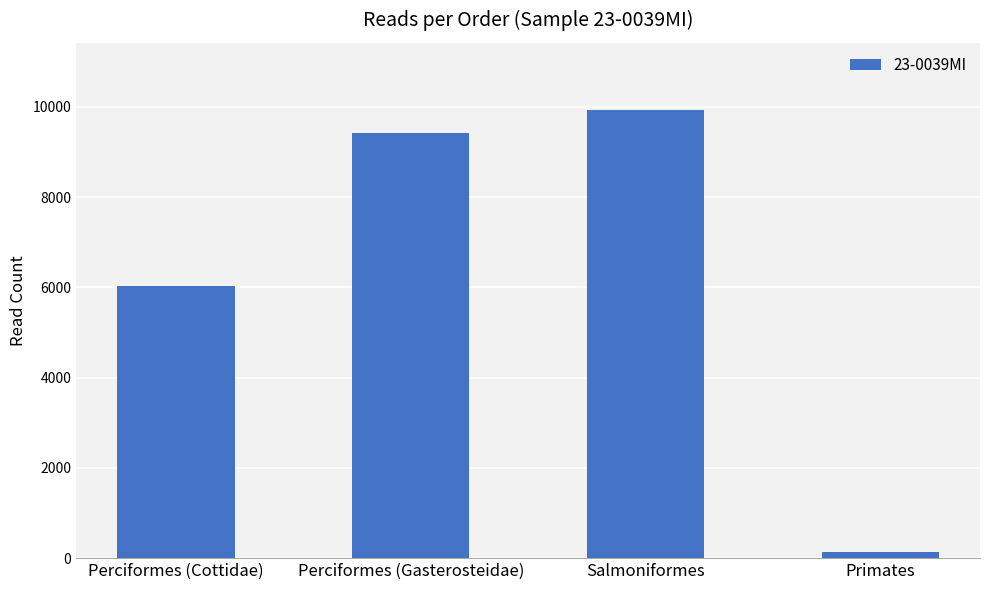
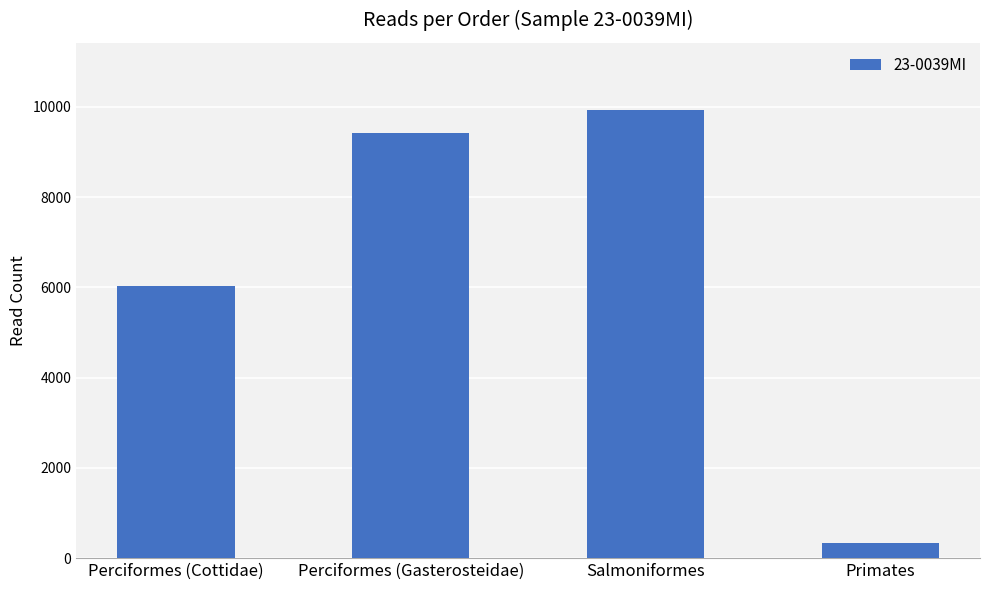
Primates: 100 -> 300
